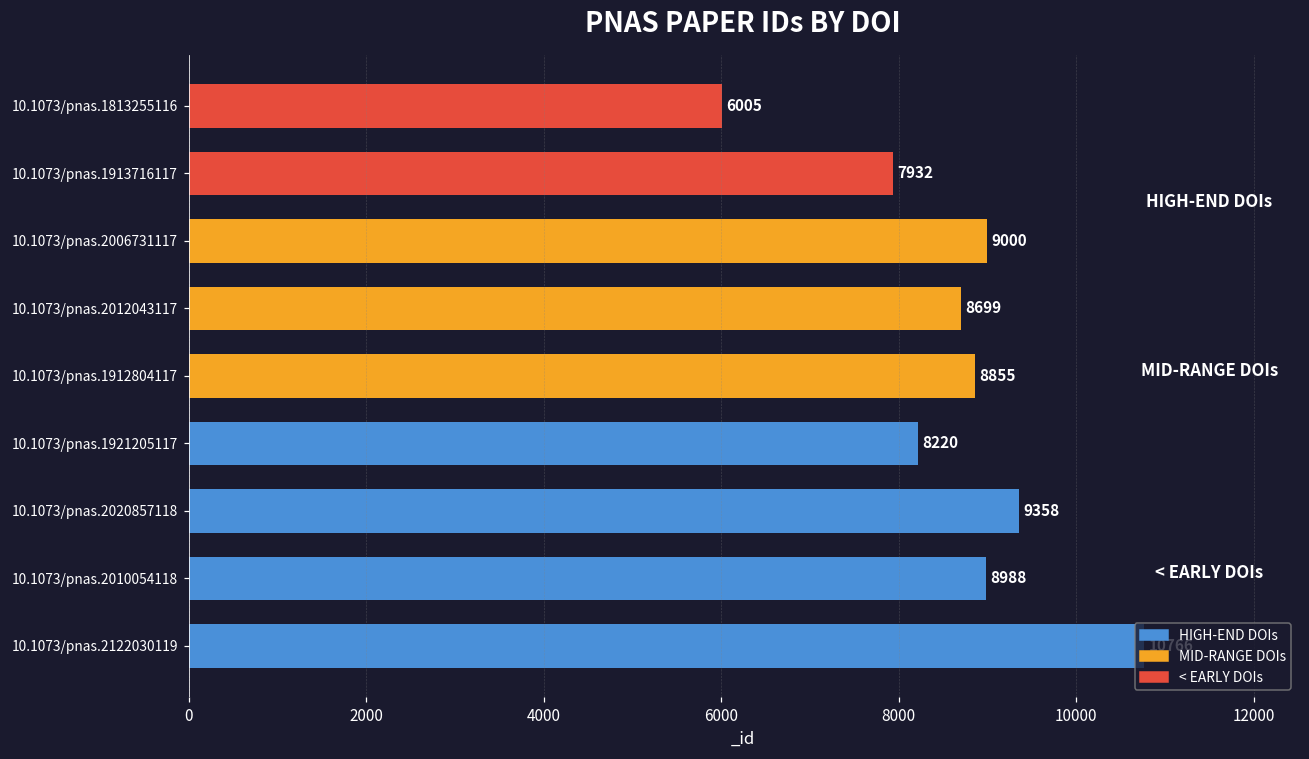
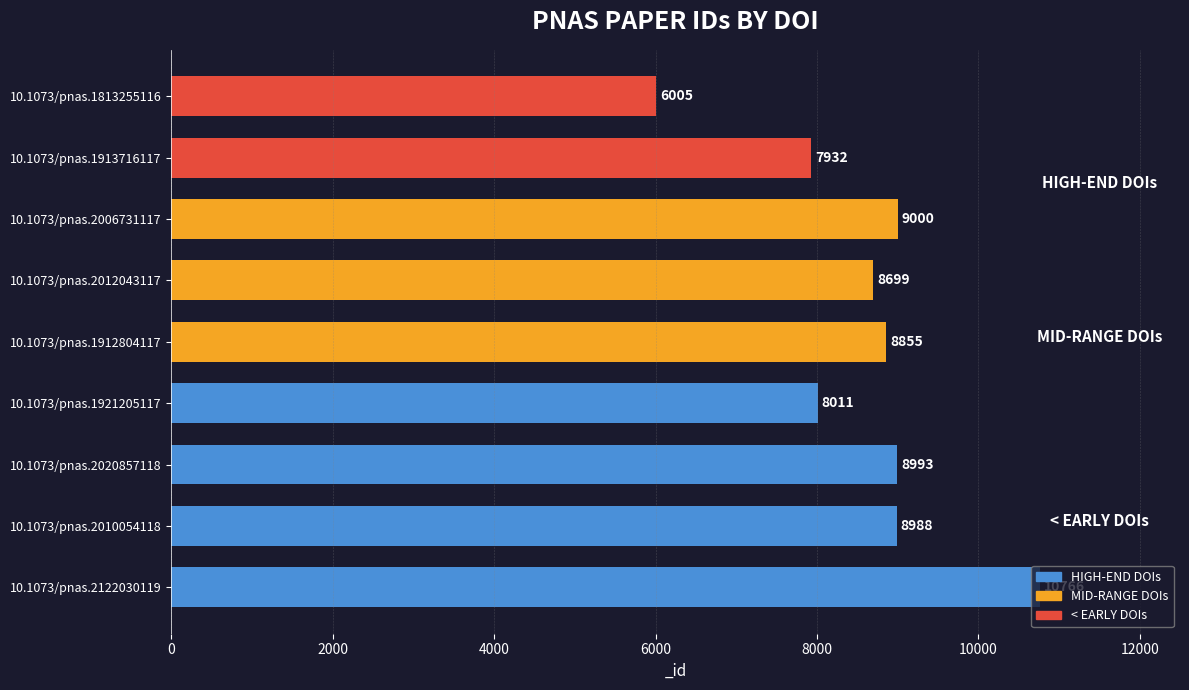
10.1073/pnas.1921205117: 8220 -> 8011
10.1073/pnas.2020857118: 9358 -> 8993
